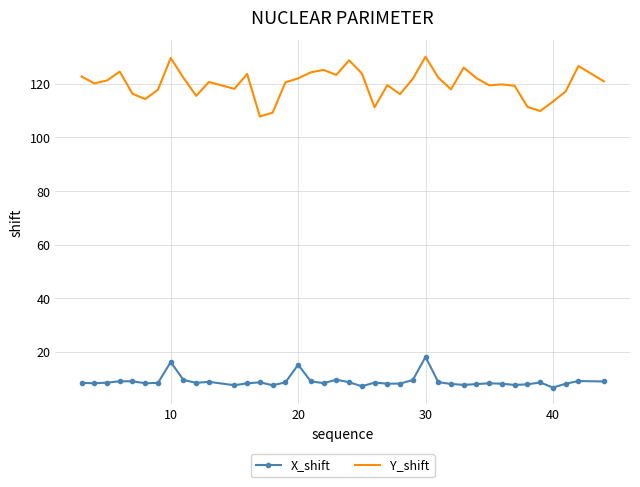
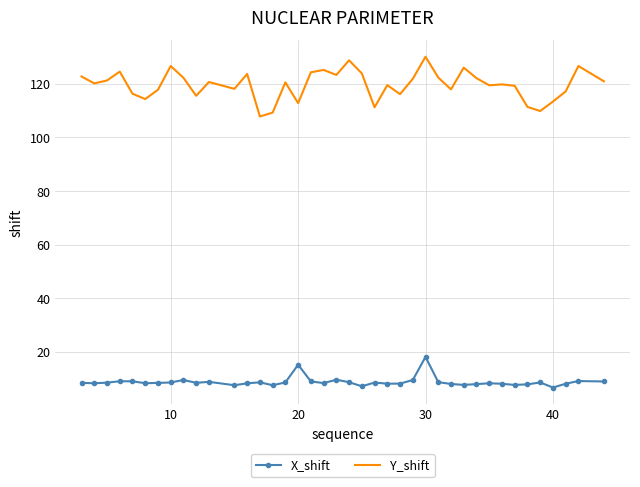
X_shift, 10: 16 -> 9
Y_shift, 10: 130 -> 127
Y_shift, 20: 122 -> 113
